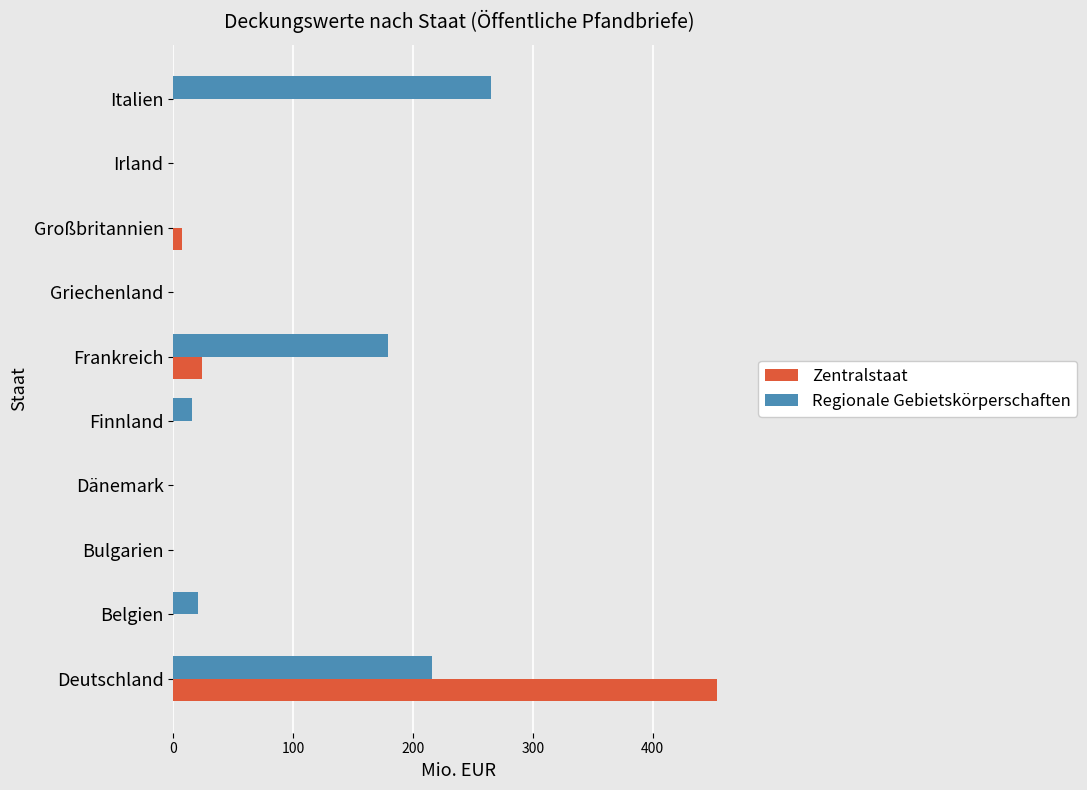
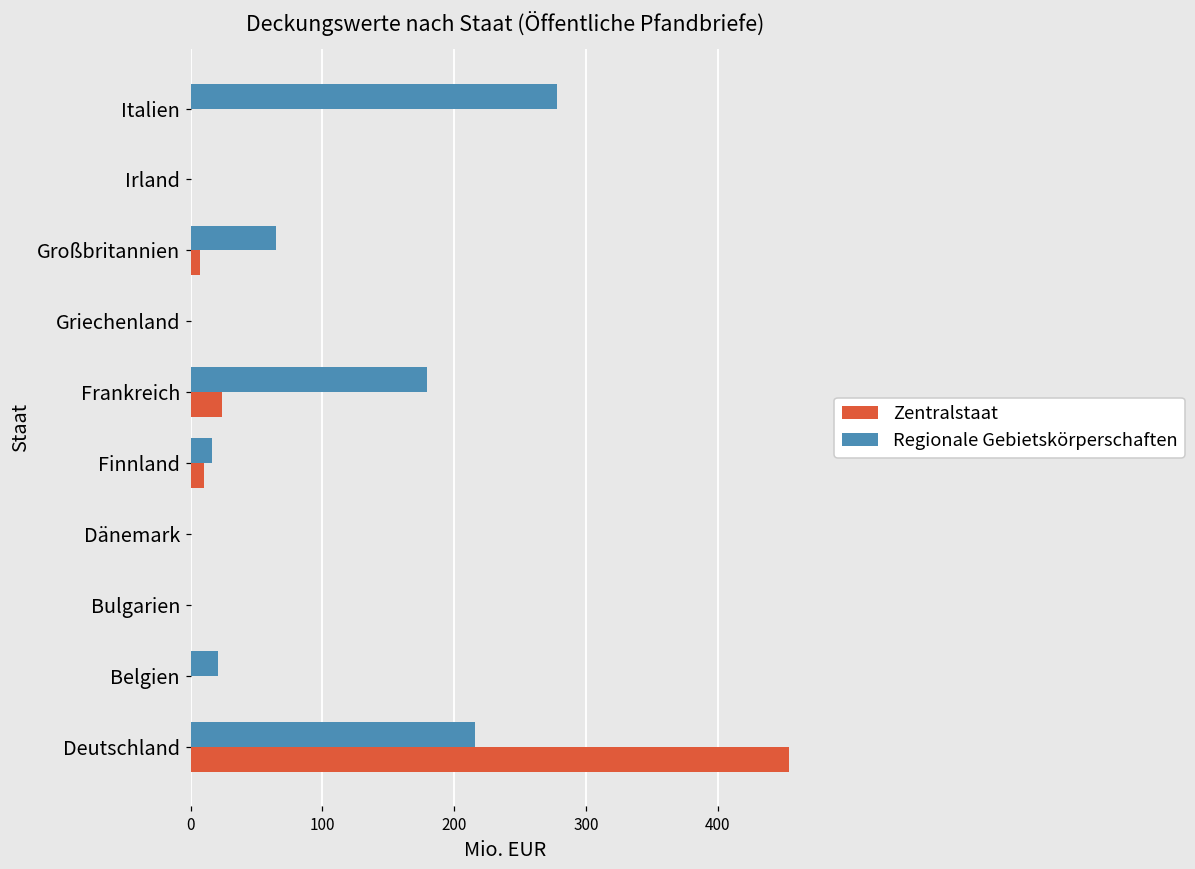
Regionale Gebietskörperschaften, Italien: 265 -> 278
Regionale Gebietskörperschaften, Großbritannien: 0 -> 65
Zentralstaat, Finnland: 0 -> 10
